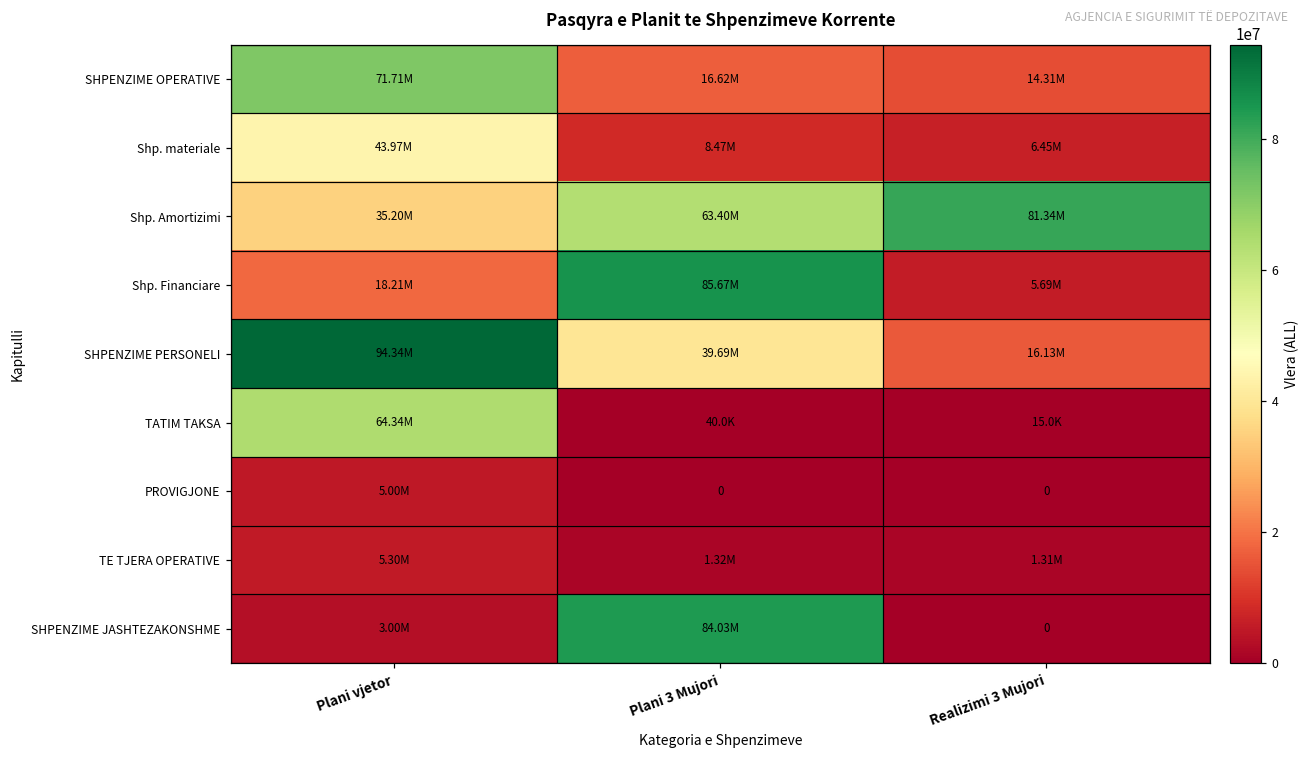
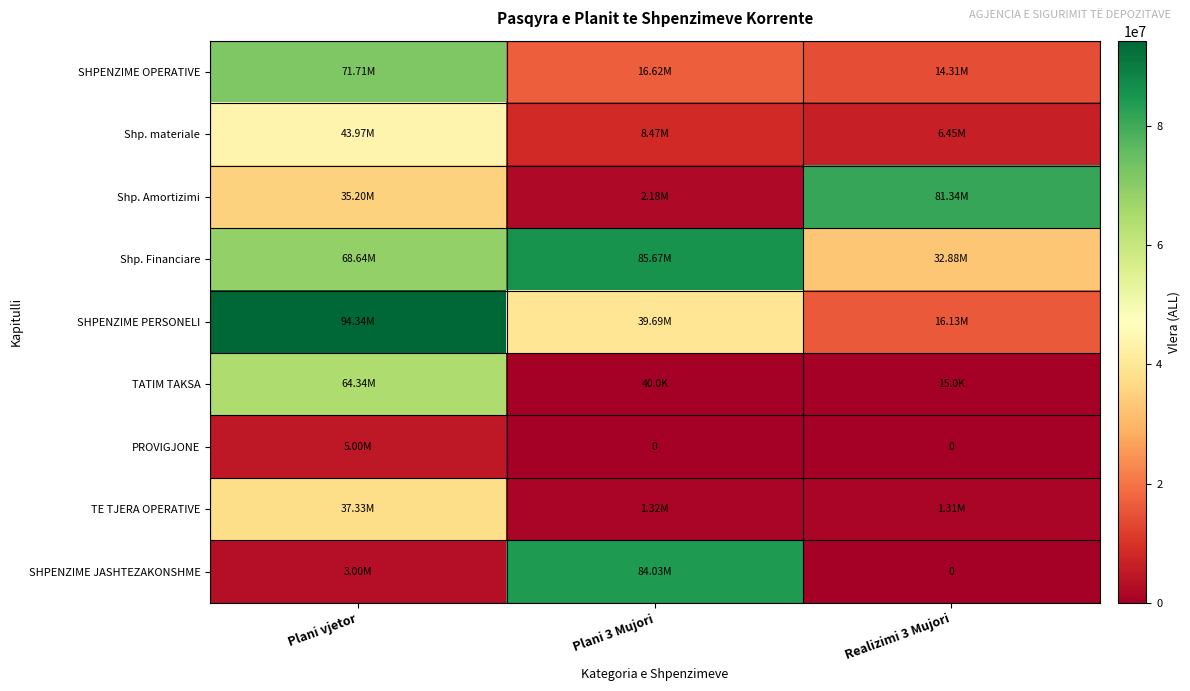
Shp. Amortizimi, Plani 3 Mujori: 63.40M -> 2.18M
Shp. Financiare, Plani vjetor: 18.21M -> 68.64M
Shp. Financiare, Realizimi 3 Mujori: 5.69M -> 32.88M
TE TJERA OPERATIVE, Plani vjetor: 5.30M -> 37.33M
